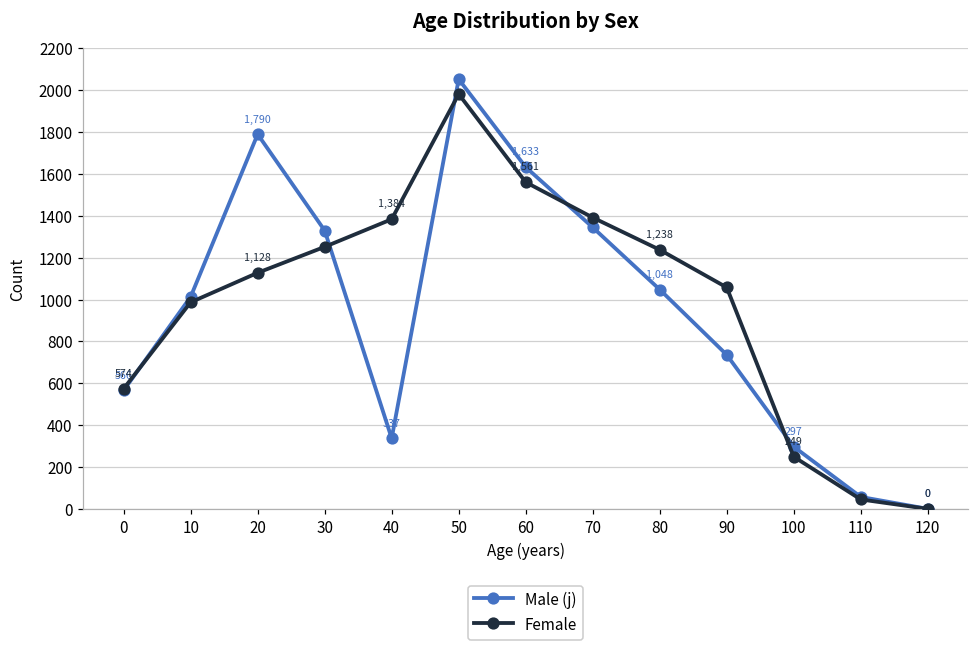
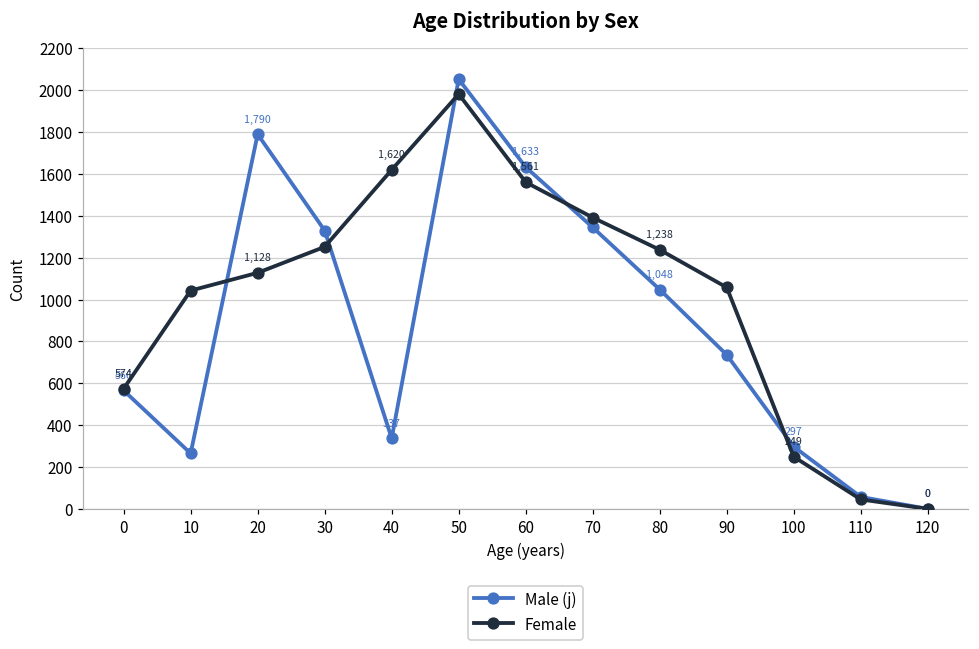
Male (j), 10: 1010 -> 270
Female, 10: 990 -> 1040
Female, 40: 1,384 -> 1,620
